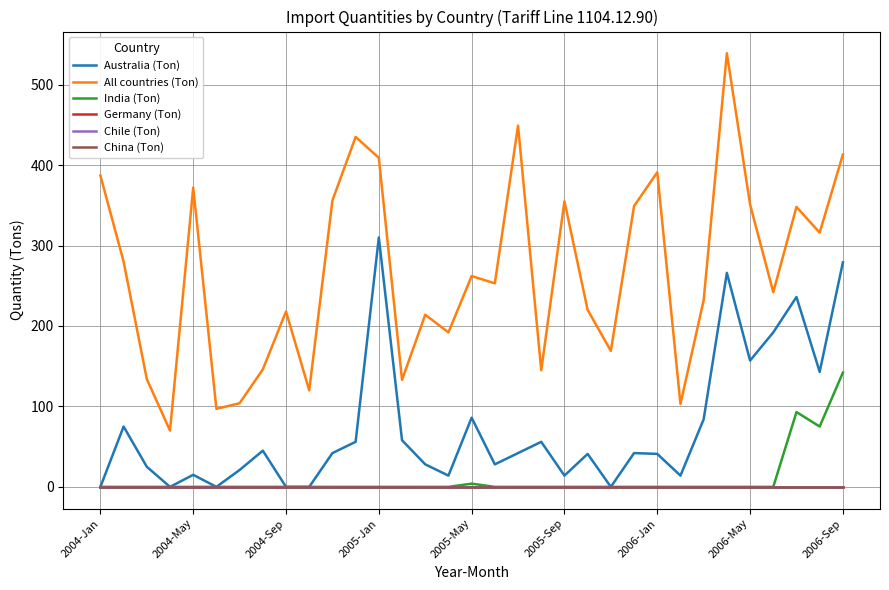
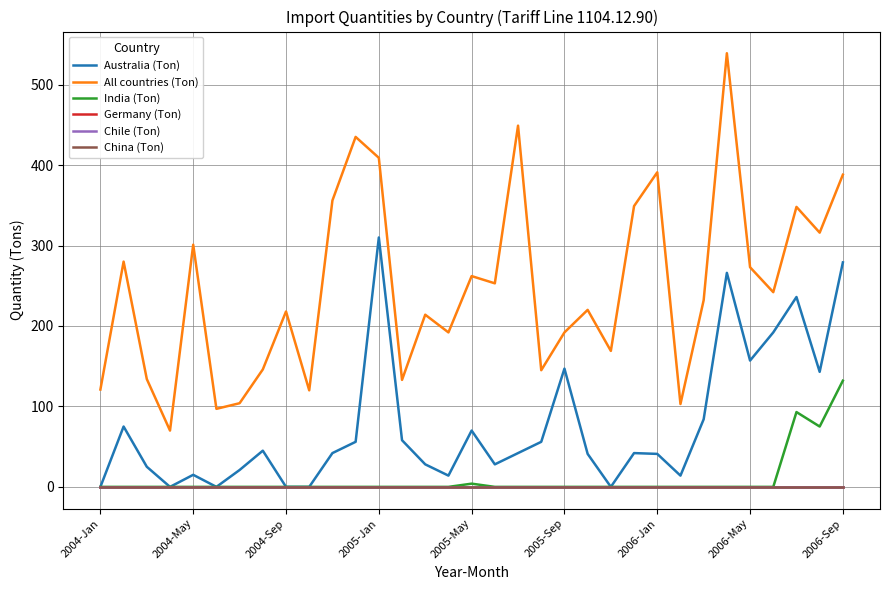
All countries (Ton), 2004-Jan: 390 -> 120
All countries (Ton), 2004-May: 370 -> 300
Australia (Ton), 2005-May: 90 -> 70
Australia (Ton), 2005-Sep: 10 -> 150
All countries (Ton), 2005-Sep: 360 -> 190
All countries (Ton), 2006-May: 350 -> 270
All countries (Ton), 2006-Sep: 410 -> 390
India (Ton), 2006-Sep: 140 -> 130
